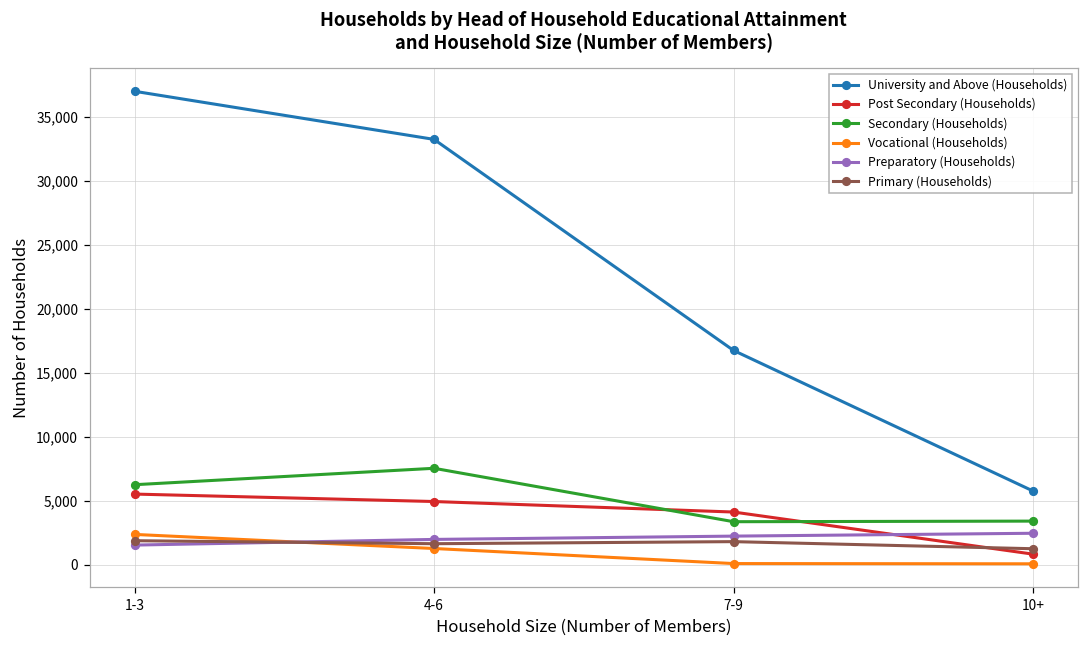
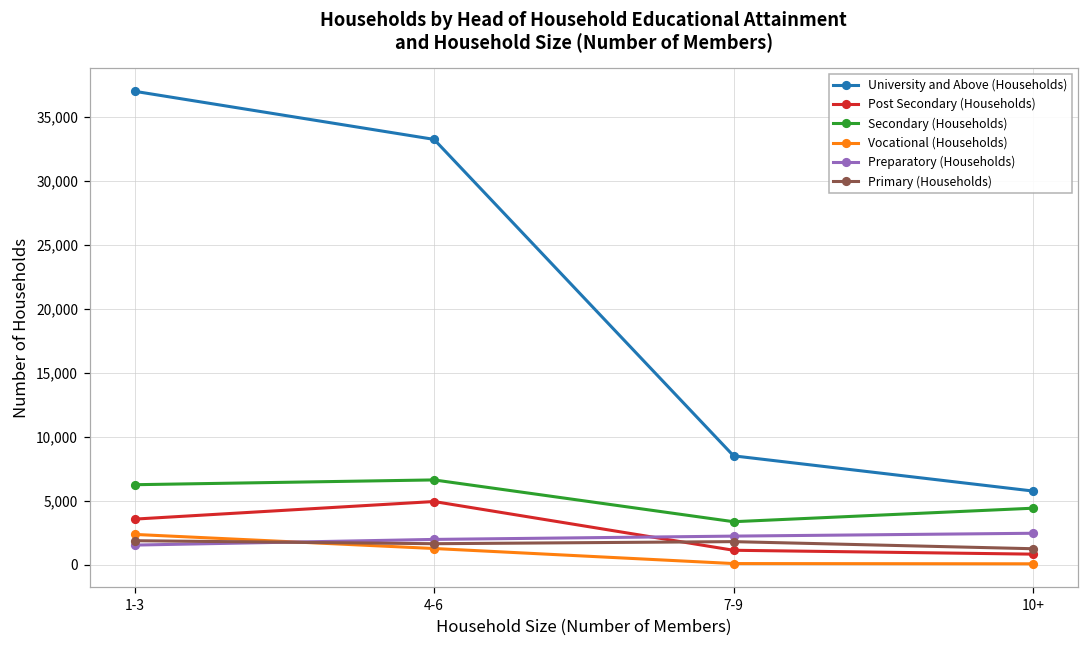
Post Secondary (Households), 1-3: 5,500 -> 3,600
Secondary (Households), 4-6: 7,500 -> 6,600
University and Above (Households), 7-9: 16,700 -> 8,500
Post Secondary (Households), 7-9: 4,100 -> 1,100
Secondary (Households), 10+: 3,400 -> 4,400
